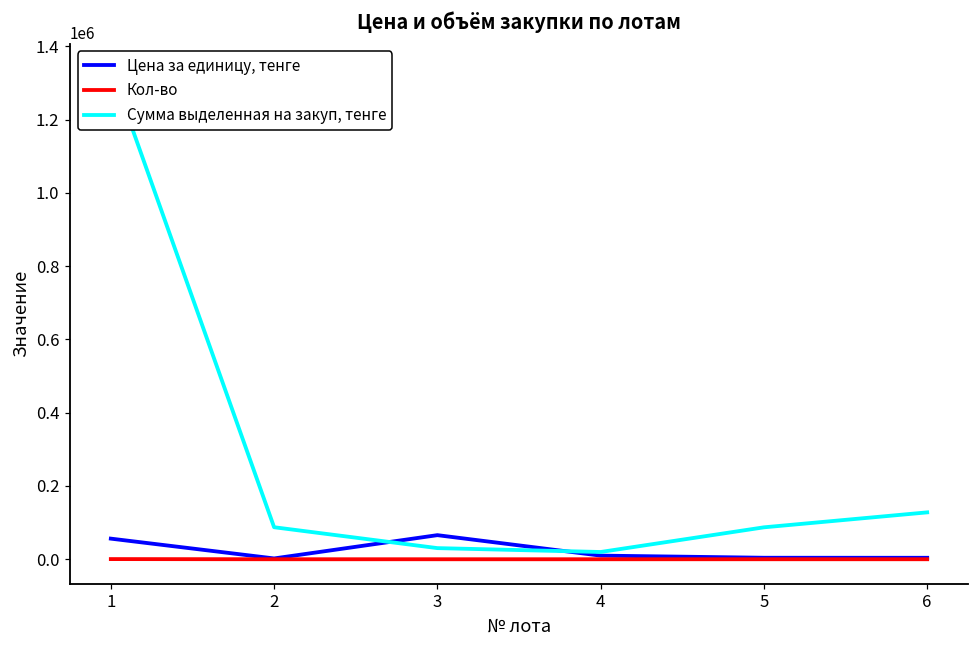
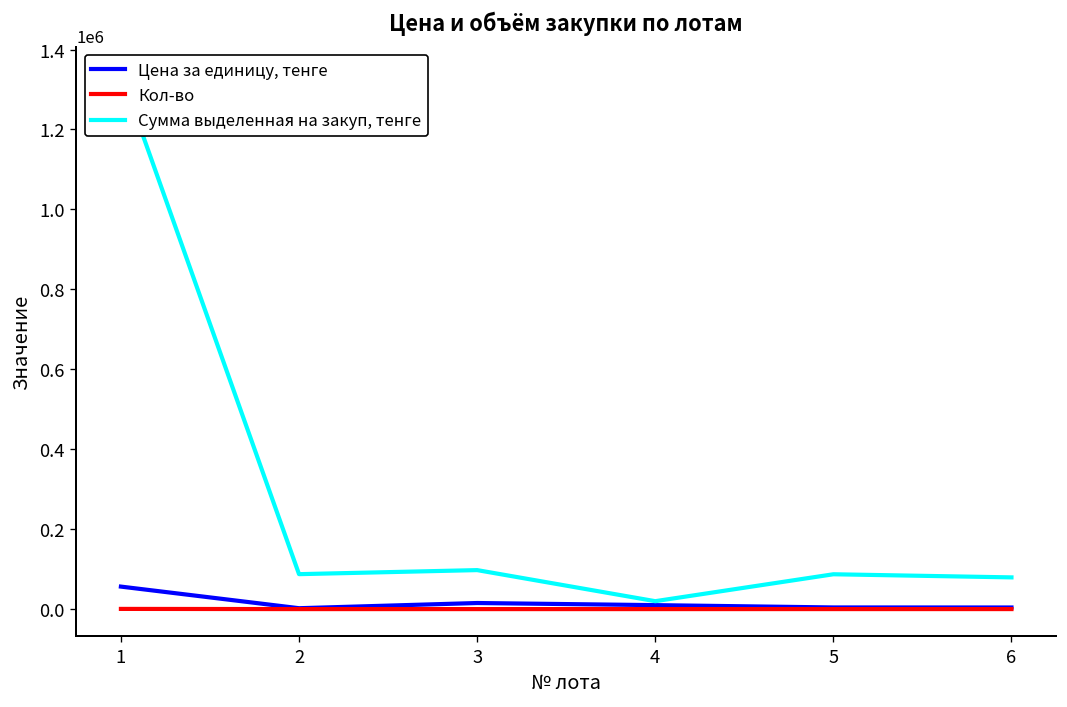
Цена за единицу, тенге, 3: 70000 -> 20000
Сумма выделенная на закуп, тенге, 3: 30000 -> 100000
Сумма выделенная на закуп, тенге, 6: 130000 -> 80000
